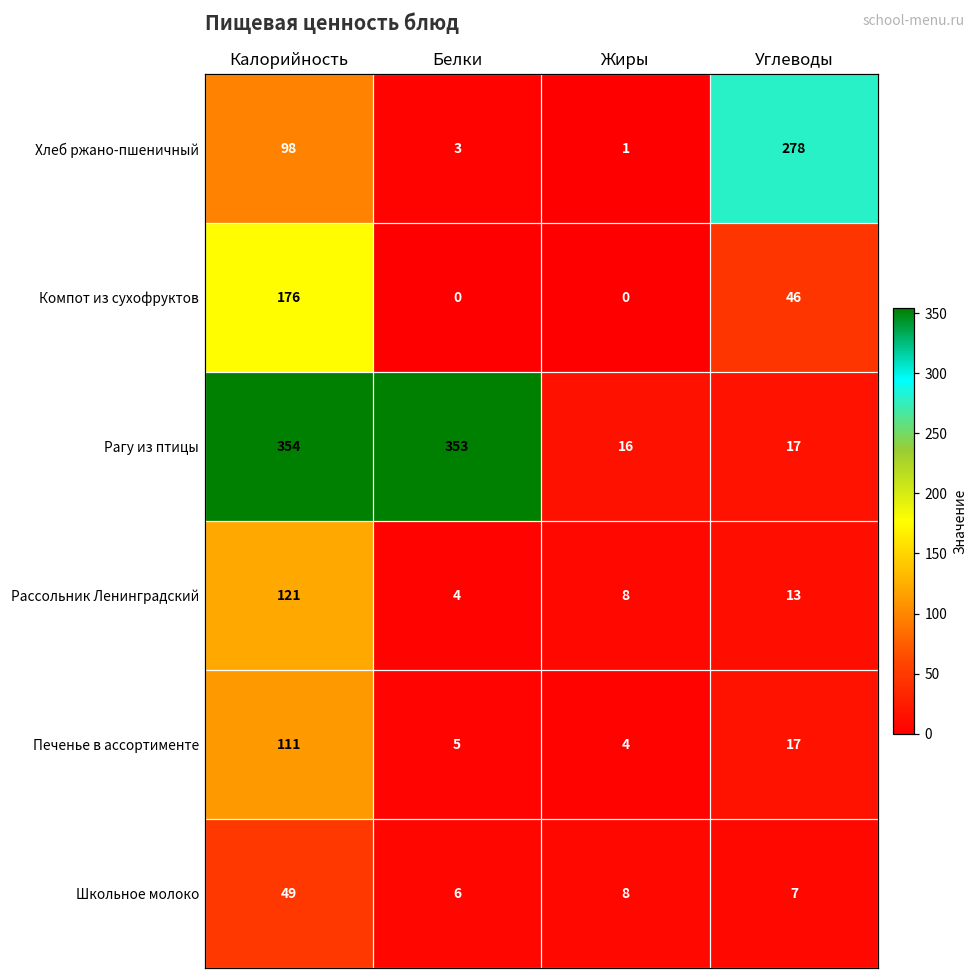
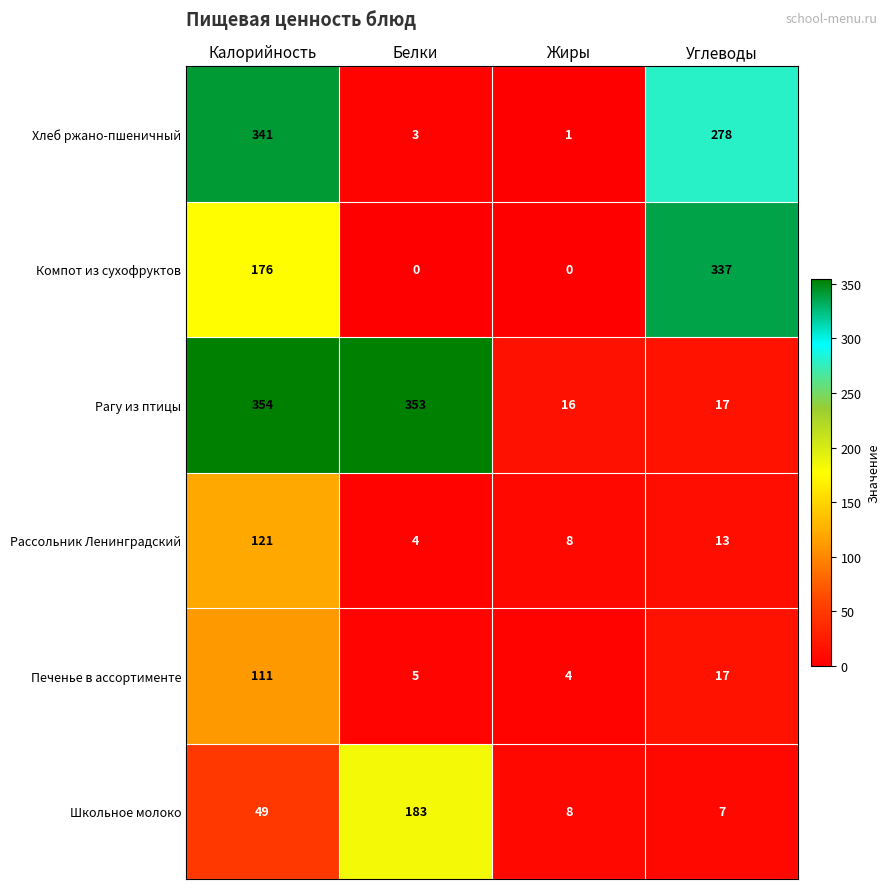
Хлеб ржано-пшеничный, Калорийность: 98 -> 341
Компот из сухофруктов, Углеводы: 46 -> 337
Школьное молоко, Белки: 6 -> 183
